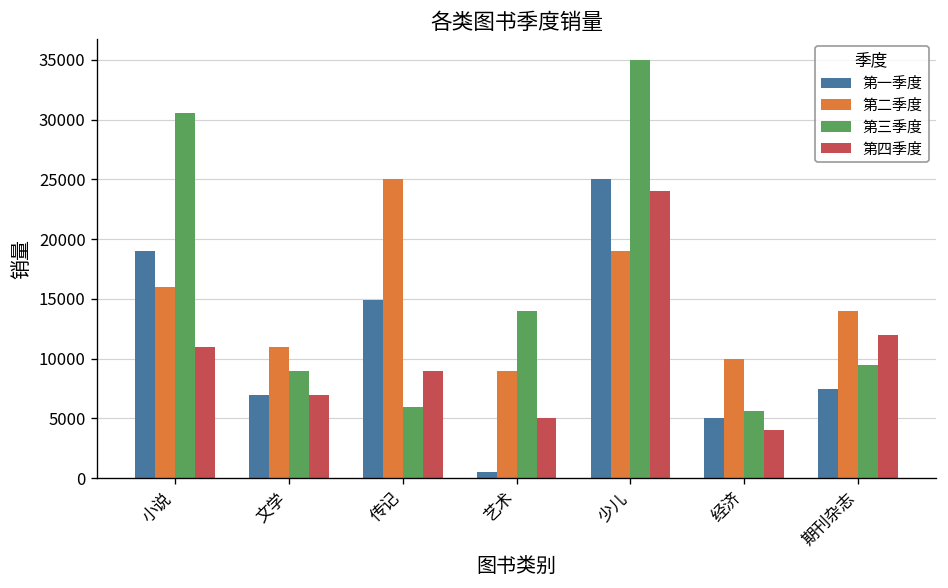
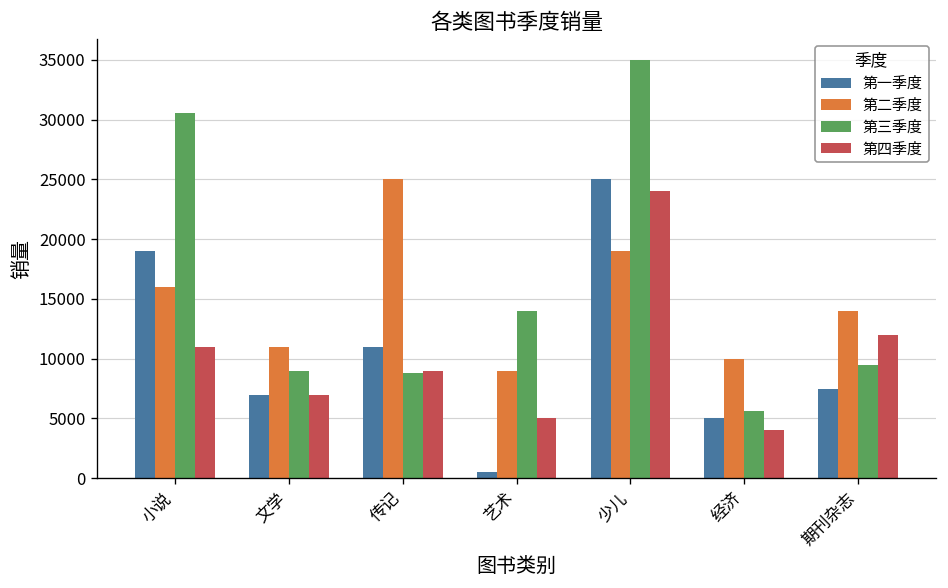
第一季度, 传记: 15000 -> 11000
第三季度, 传记: 6000 -> 9000
